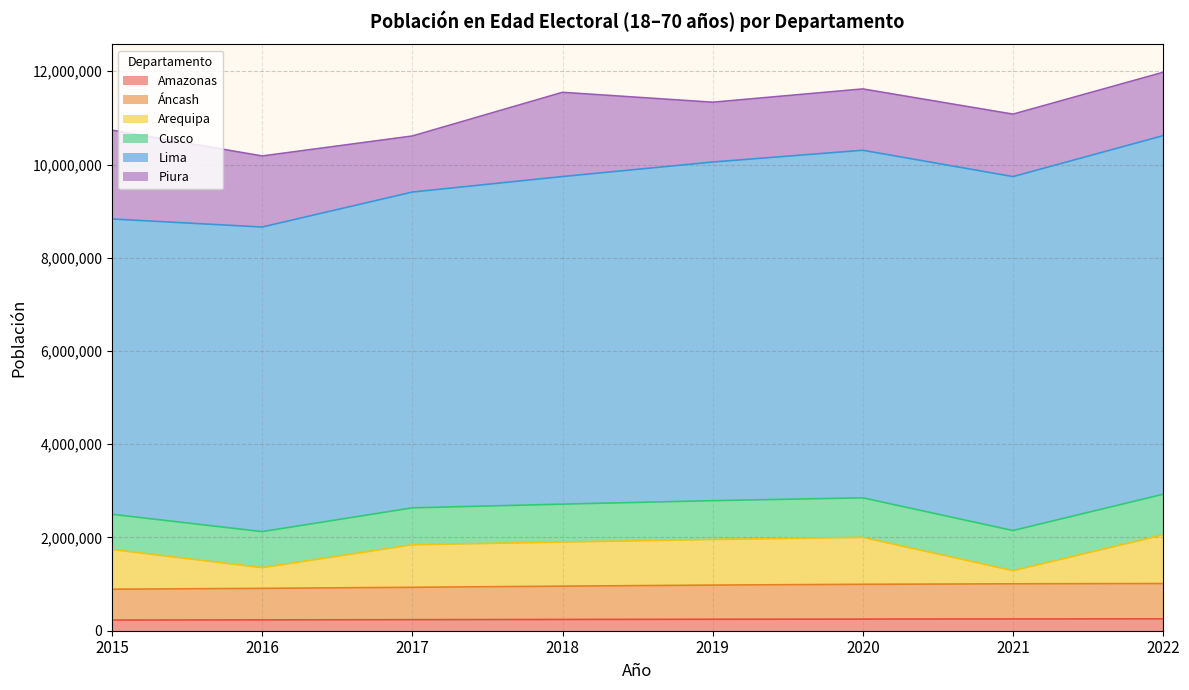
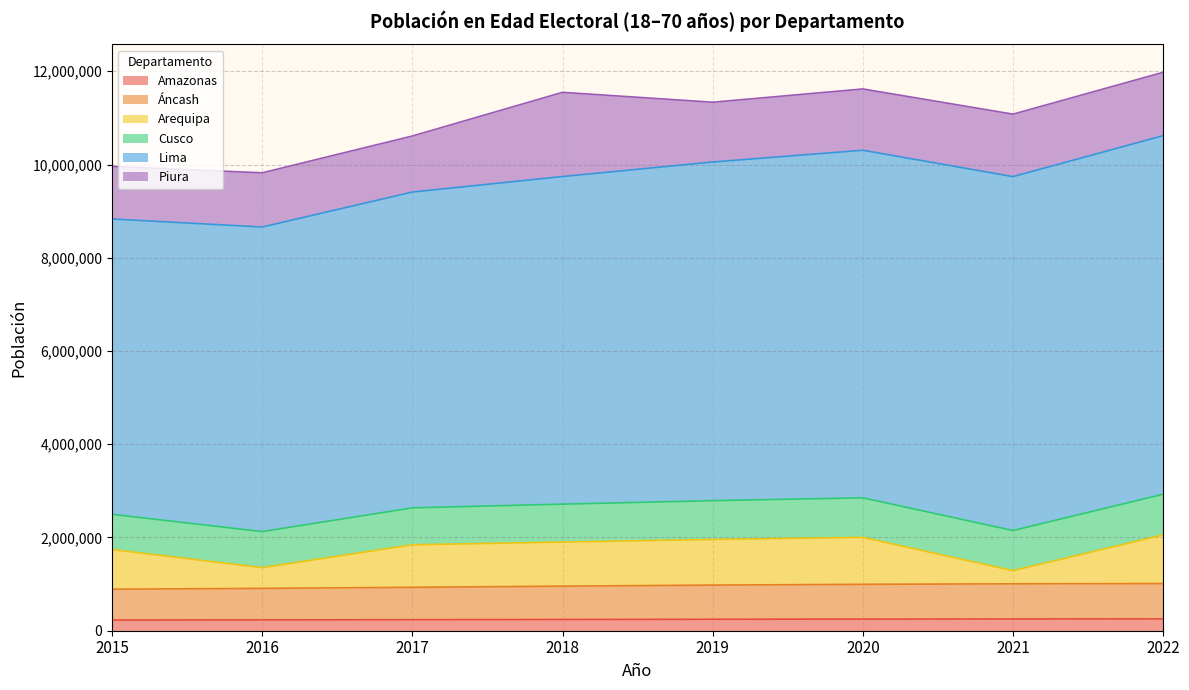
Piura, 2015: 1,900,000 -> 1,100,000
Piura, 2016: 1,500,000 -> 1,200,000
